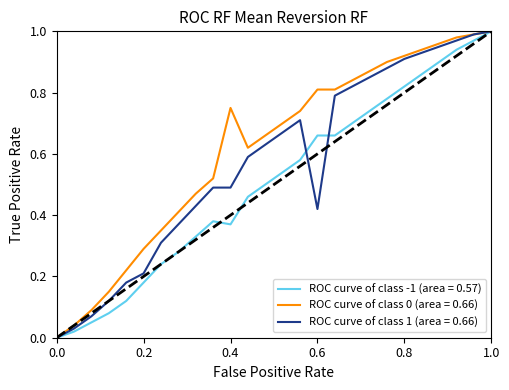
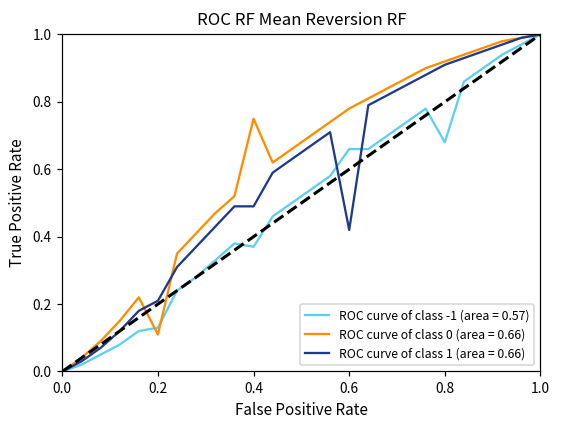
ROC curve of class -1 (area = 0.57), 0.2: 0.18 -> 0.13
ROC curve of class 0 (area = 0.66), 0.2: 0.29 -> 0.11
ROC curve of class 0 (area = 0.66), 0.6: 0.81 -> 0.78
ROC curve of class -1 (area = 0.57), 0.8: 0.82 -> 0.68
